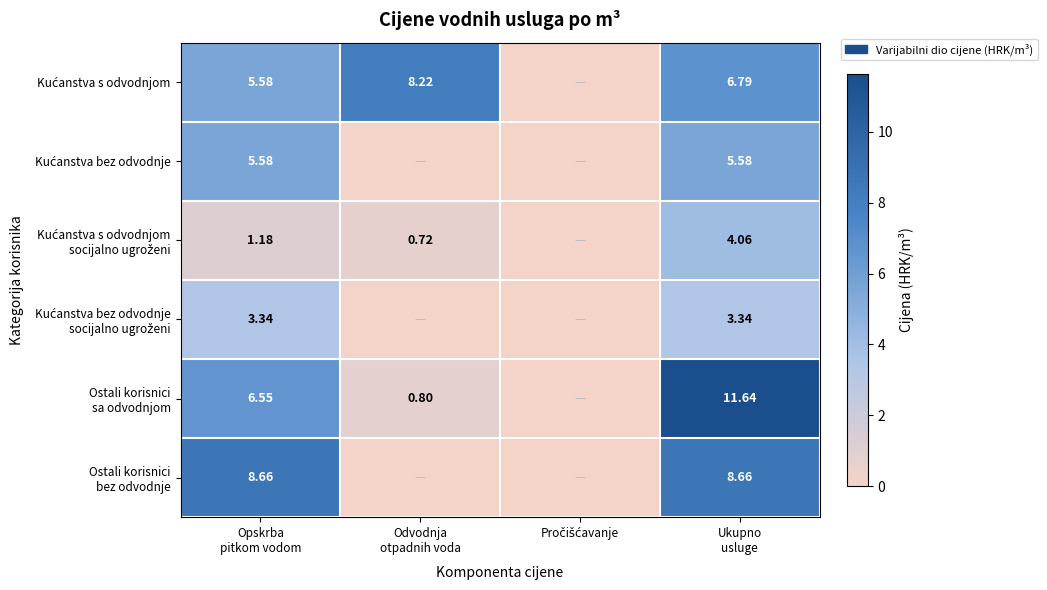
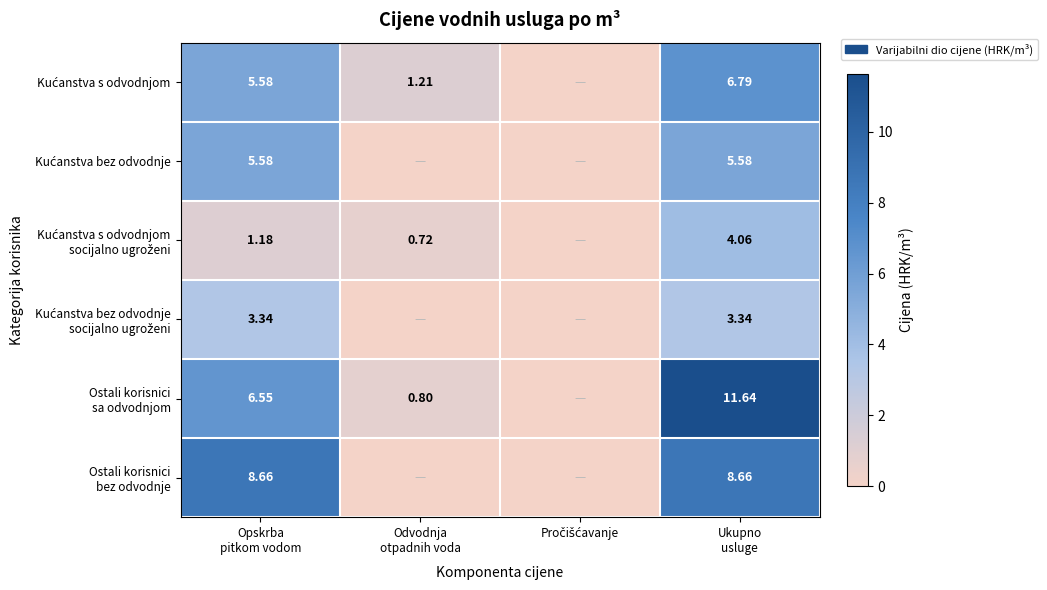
Kućanstva s odvodnjom, Odvodnja otpadnih voda: 8.22 -> 1.21
